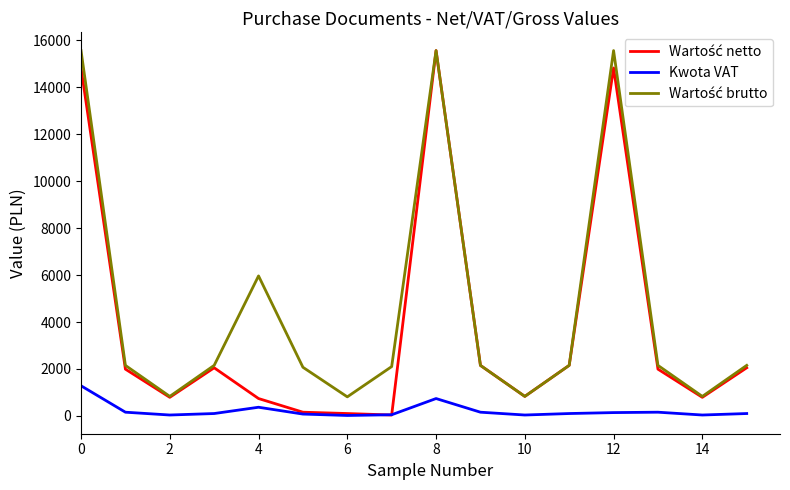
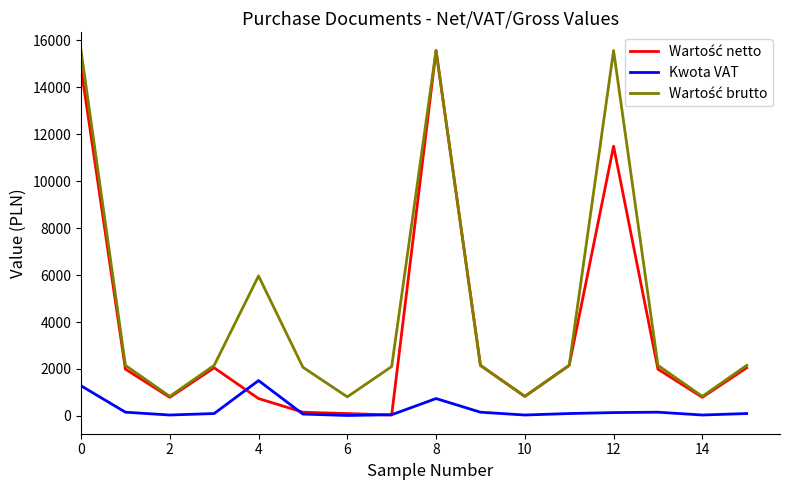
Kwota VAT, 4: 400 -> 1500
Wartość netto, 12: 14800 -> 11500
